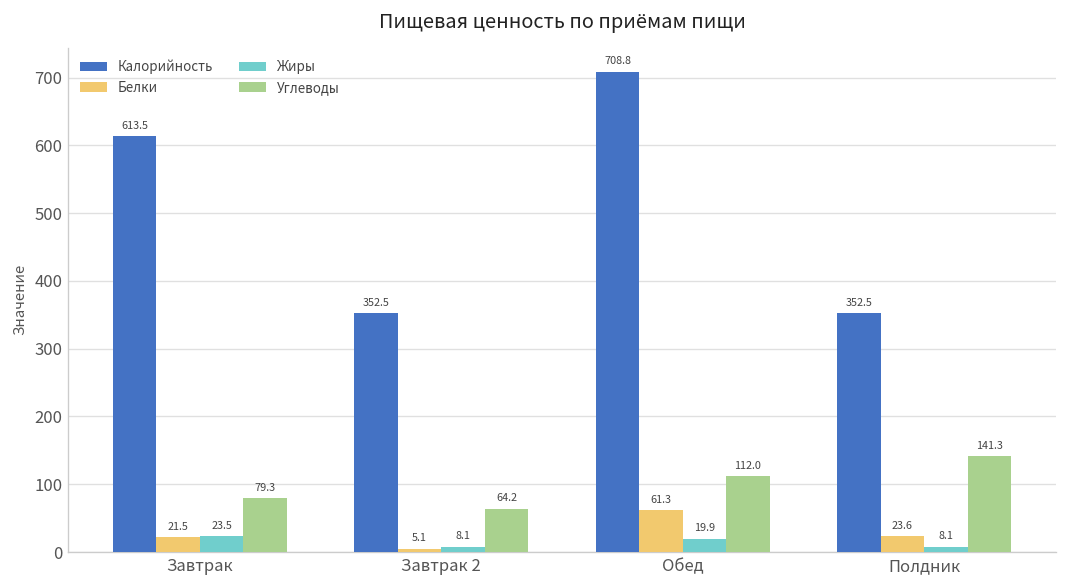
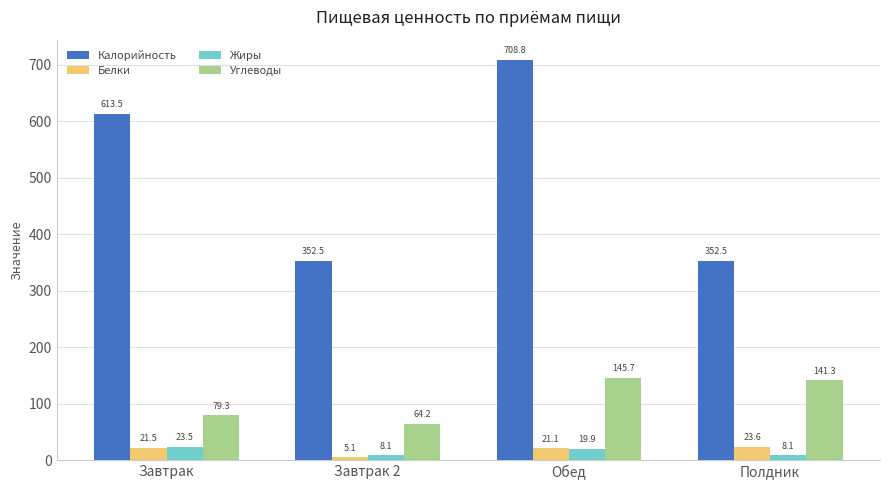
Белки, Обед: 61.3 -> 21.1
Углеводы, Обед: 112.0 -> 145.7
